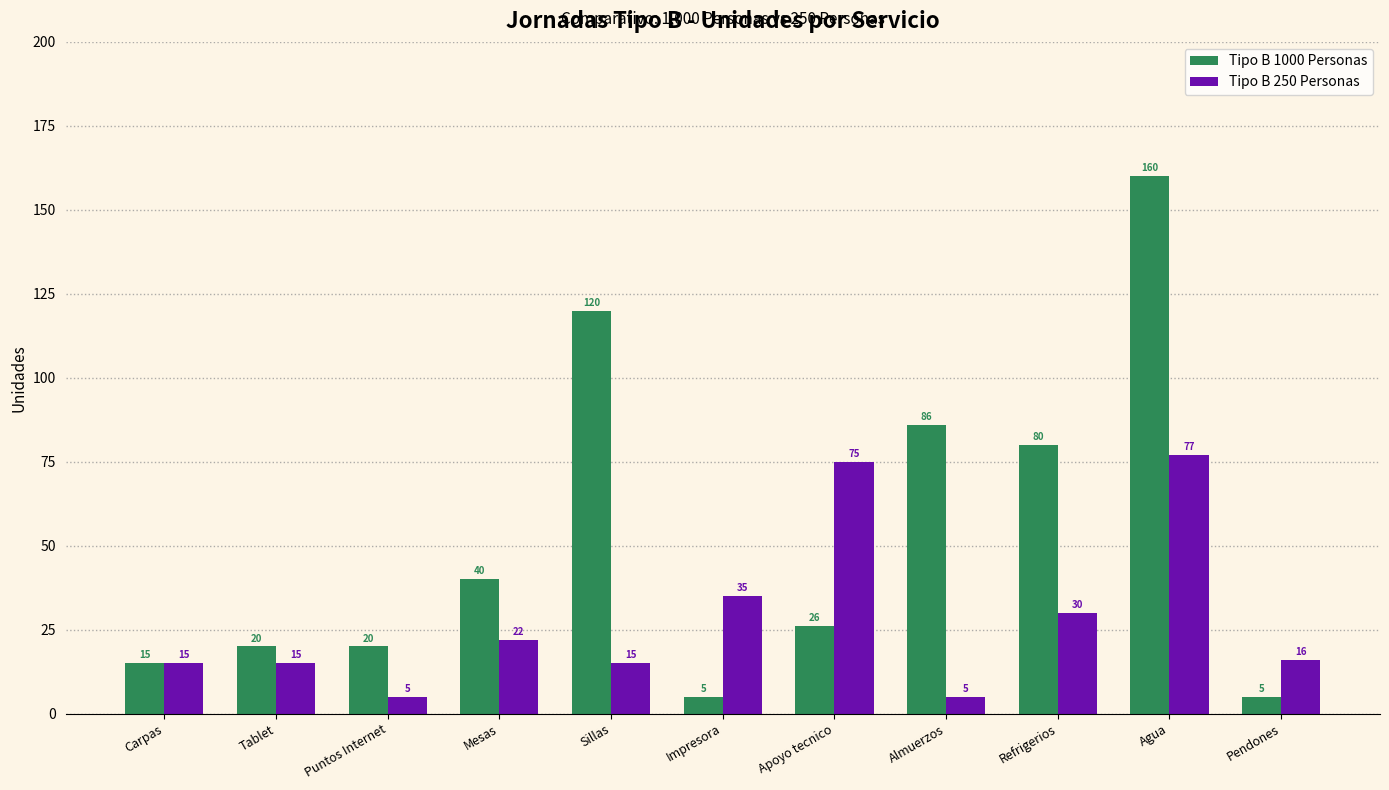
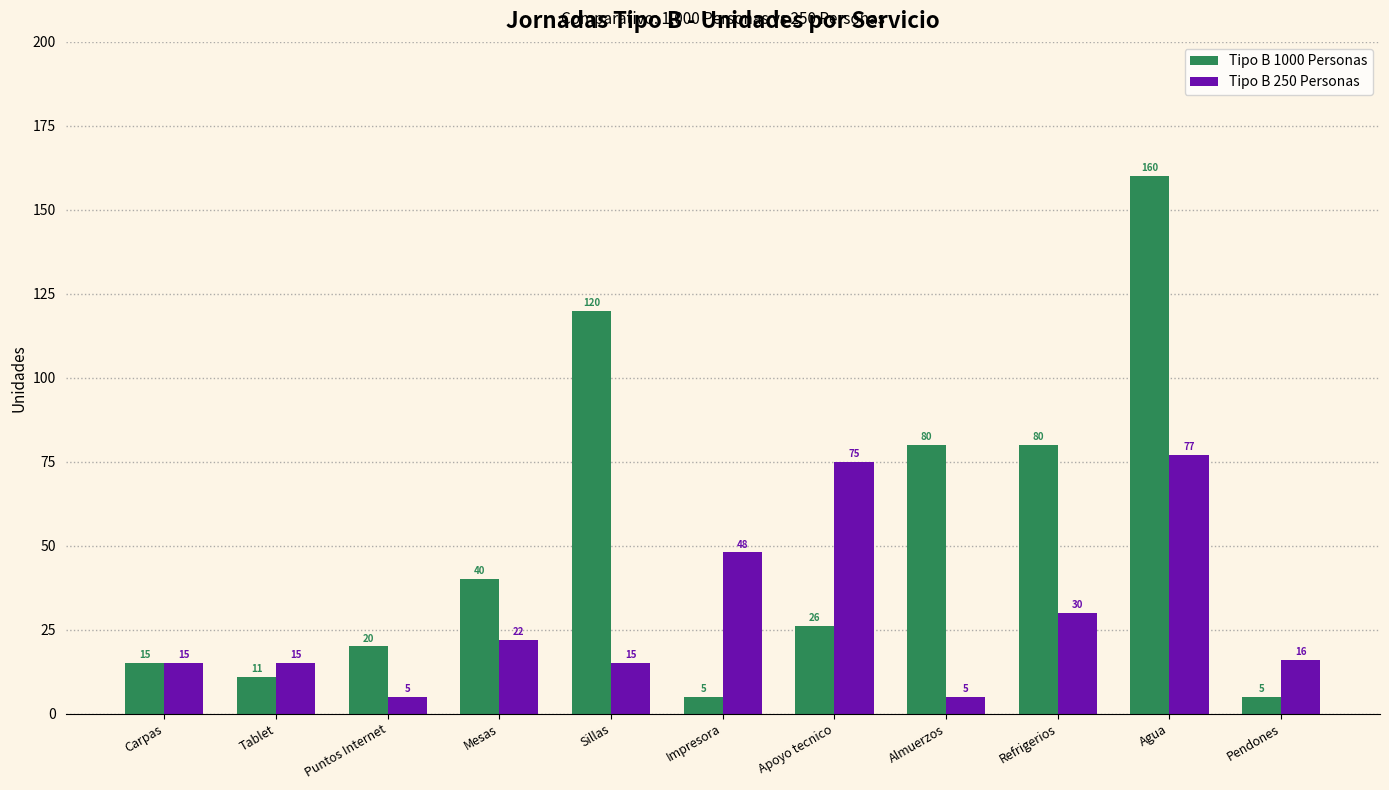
Tipo B 1000 Personas, Tablet: 20 -> 11
Tipo B 250 Personas, Impresora: 35 -> 48
Tipo B 1000 Personas, Almuerzos: 86 -> 80
